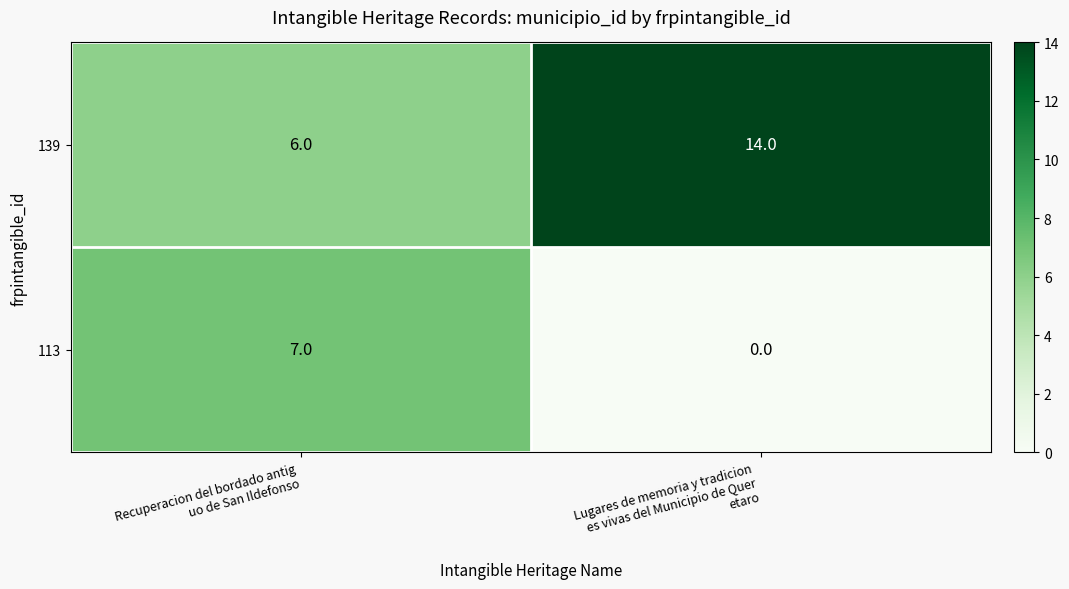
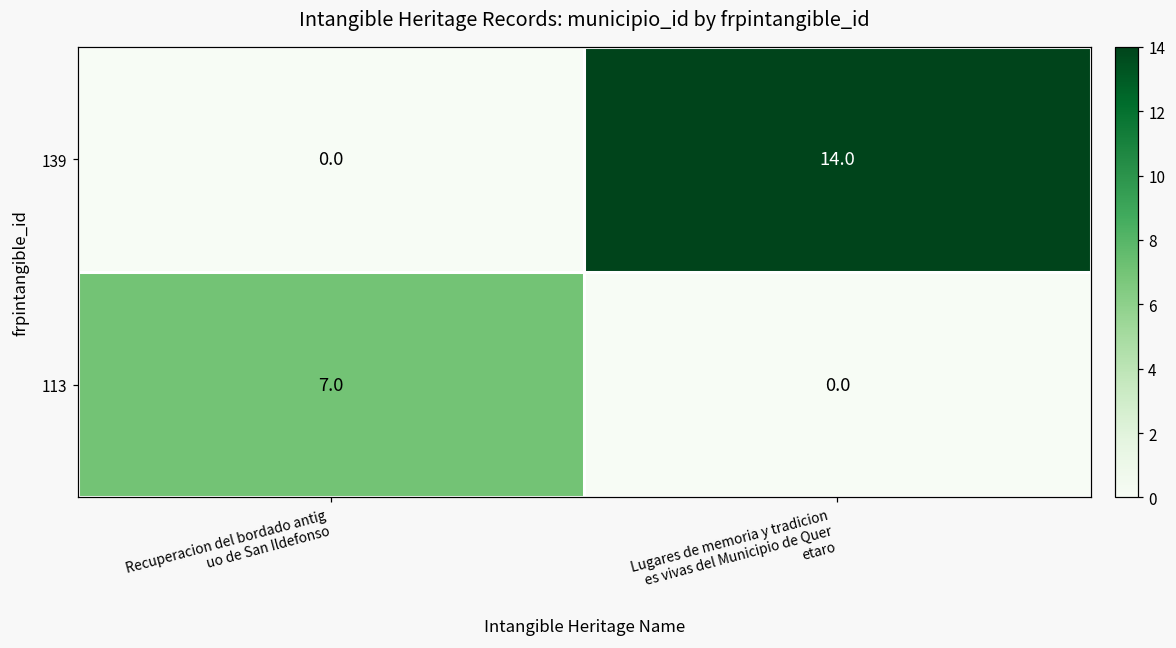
139, Recuperacion del bordado antig uo de San Ildefonso: 6.0 -> 0.0
